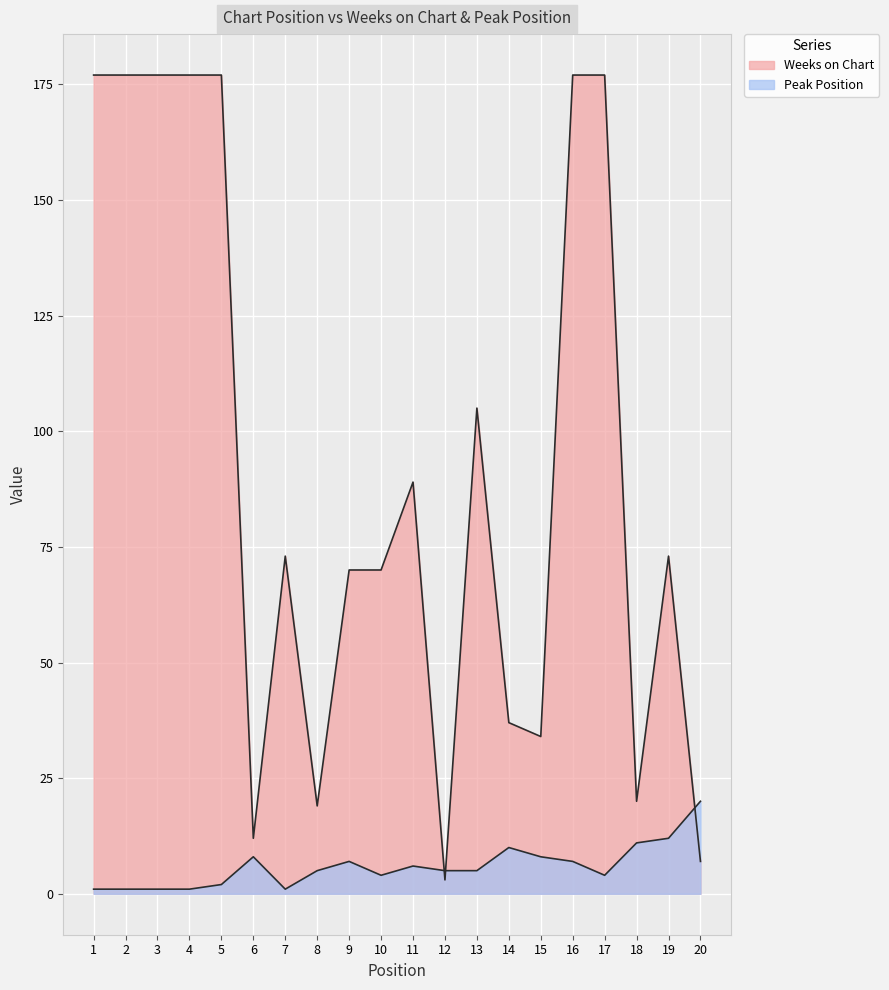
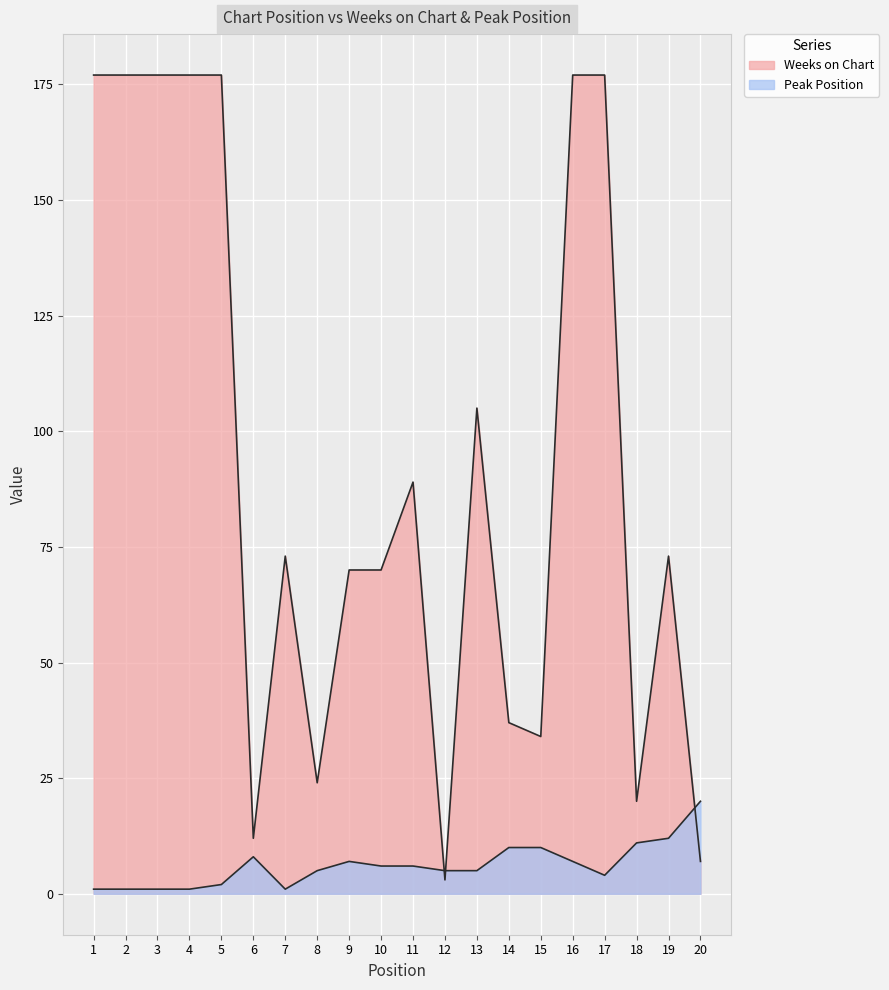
Weeks on Chart, 8: 19 -> 24
Peak Position, 10: 4 -> 6
Peak Position, 15: 8 -> 10
